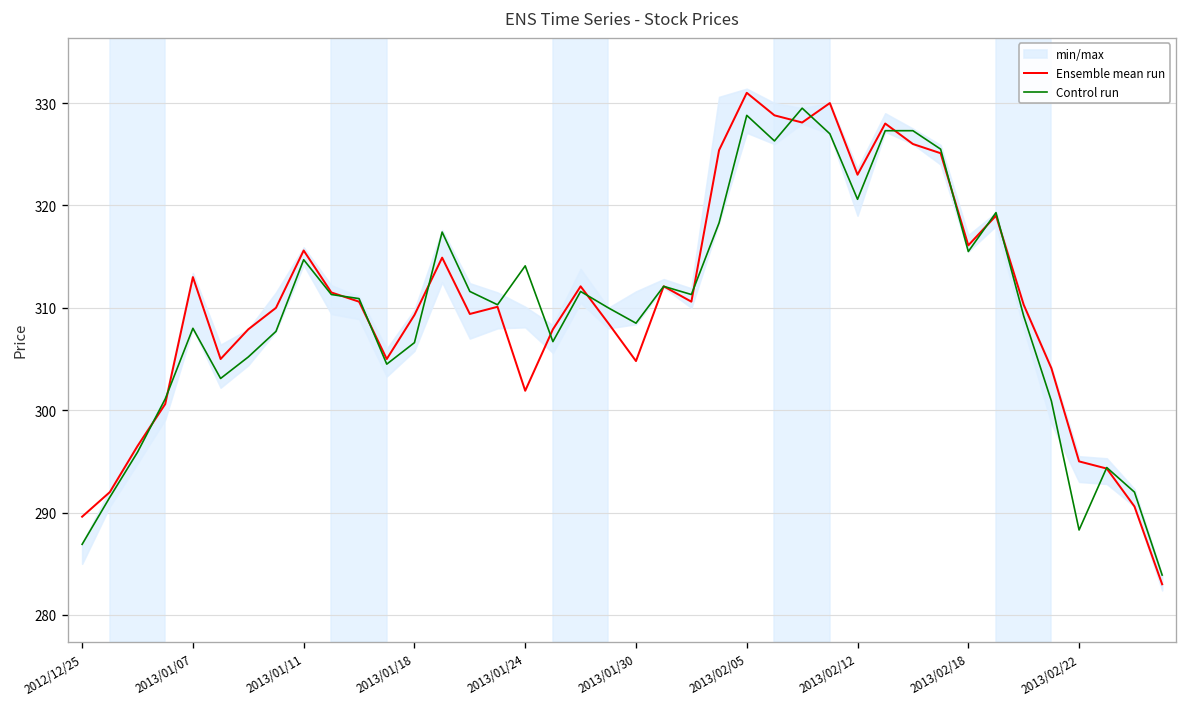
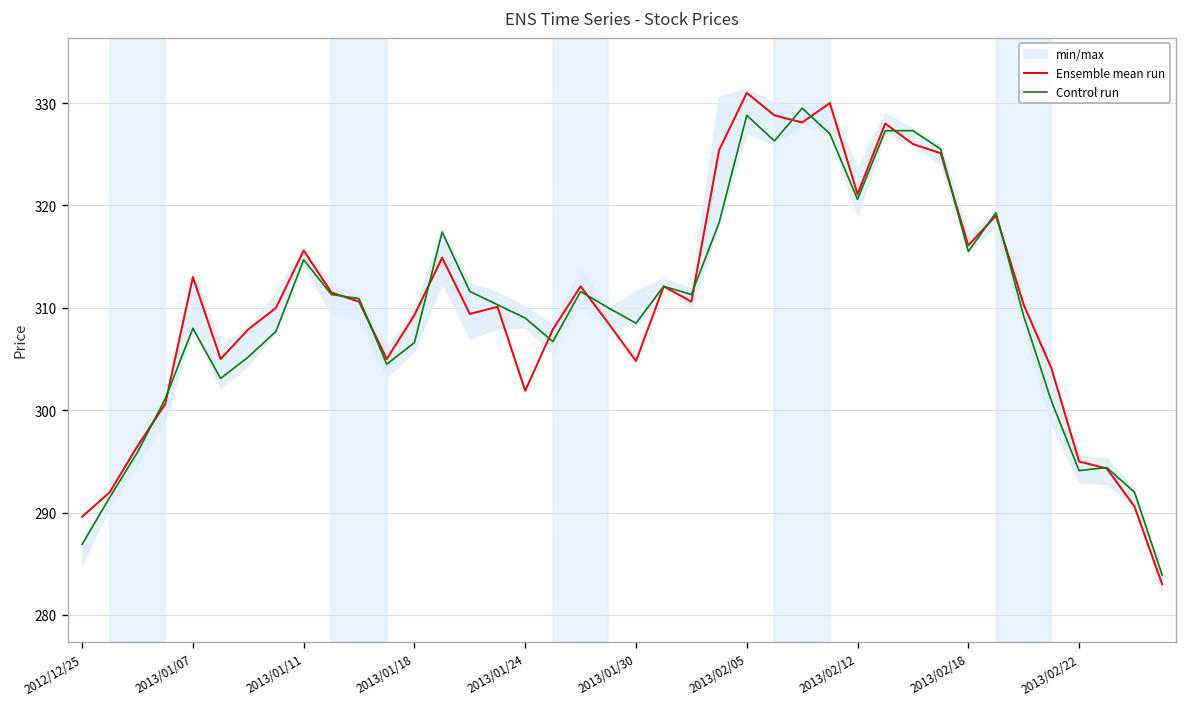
Control run, 2013/01/24: 314 -> 309
Ensemble mean run, 2013/02/12: 323 -> 321
Control run, 2013/02/22: 288 -> 294
